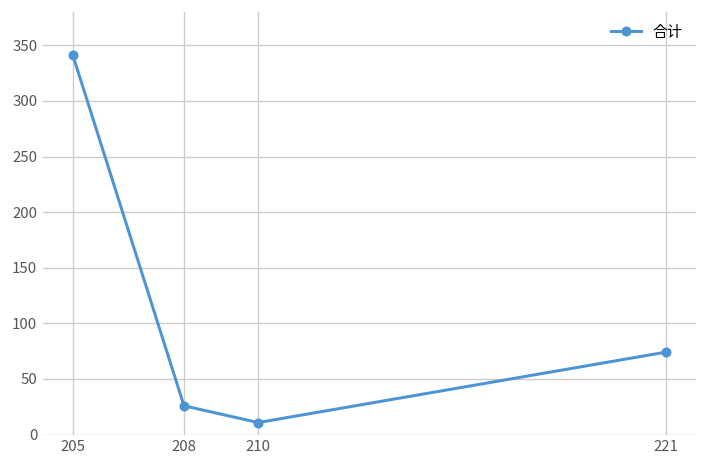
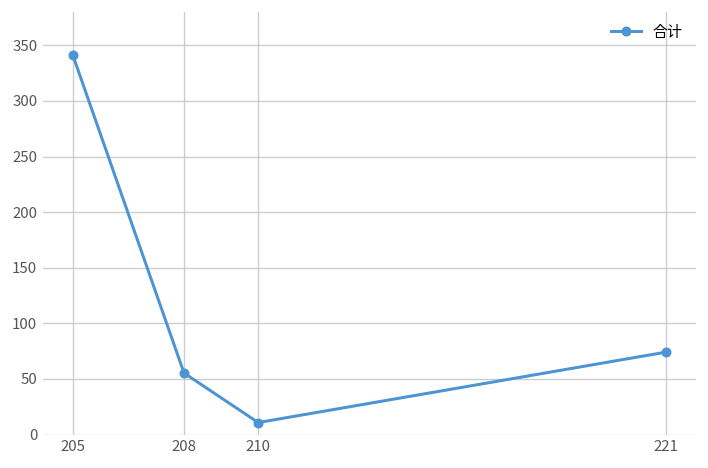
208: 30 -> 60
